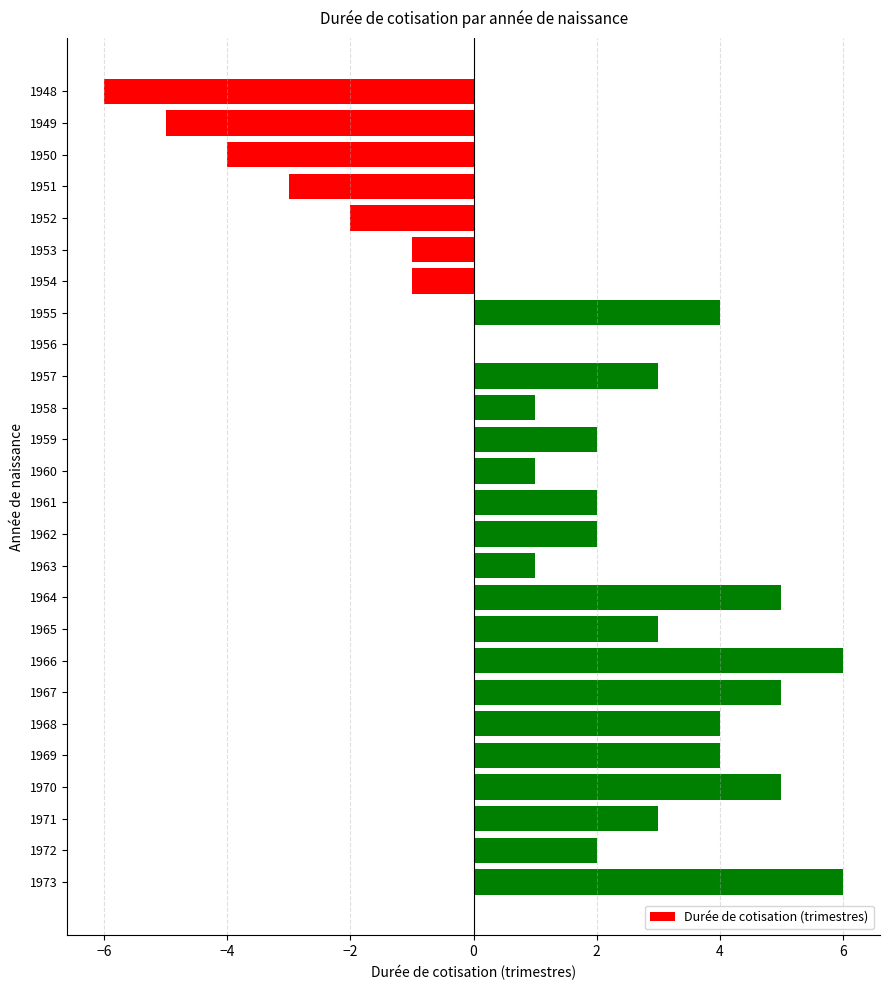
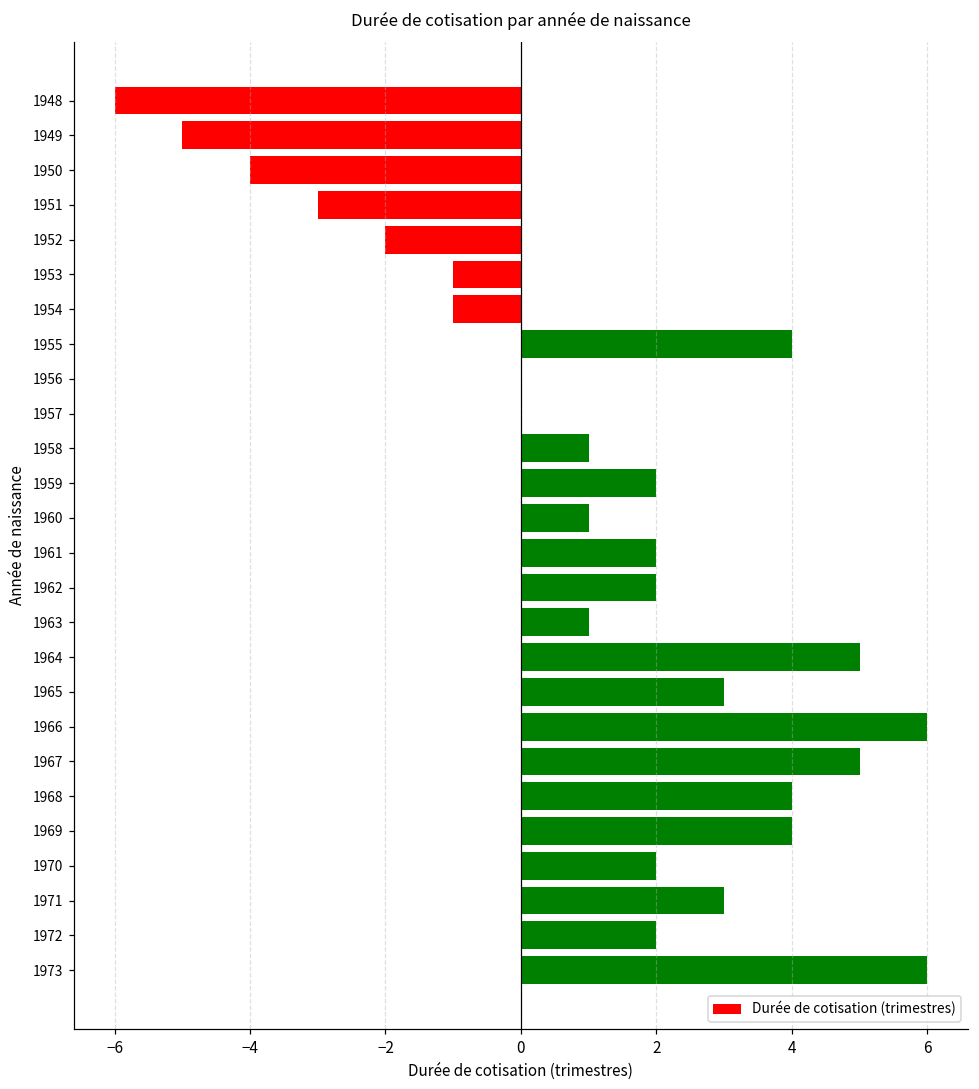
1957: 3.0 -> 0.0
1970: 5.0 -> 2.0
